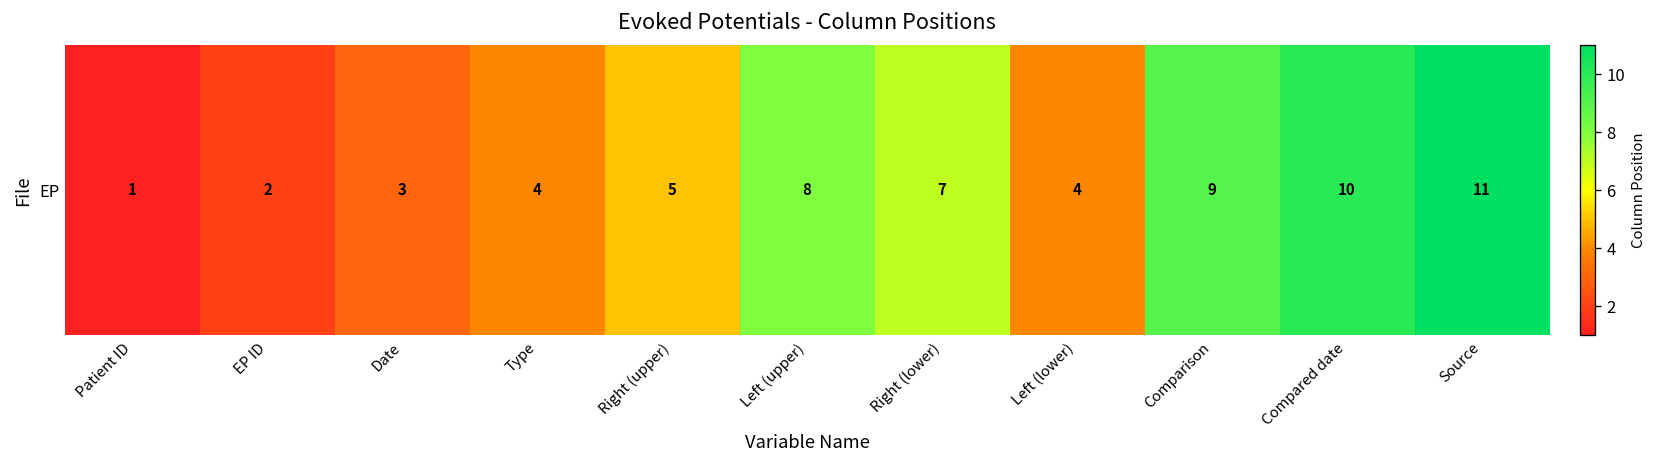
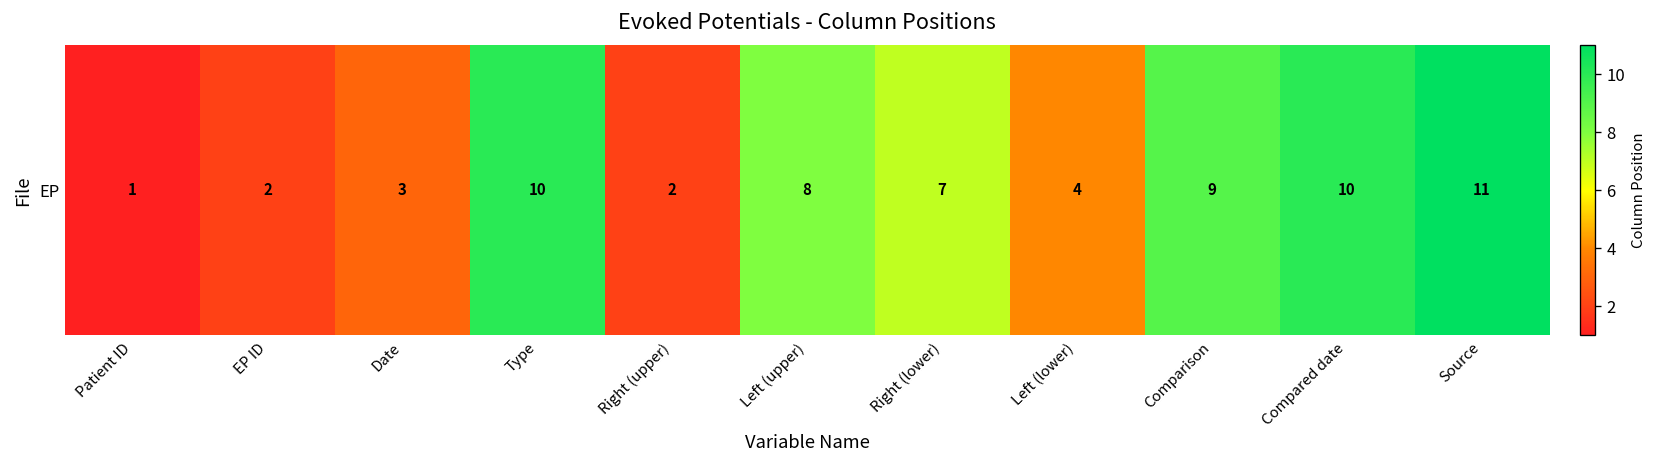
EP, Type: 4 -> 10
EP, Right (upper): 5 -> 2
